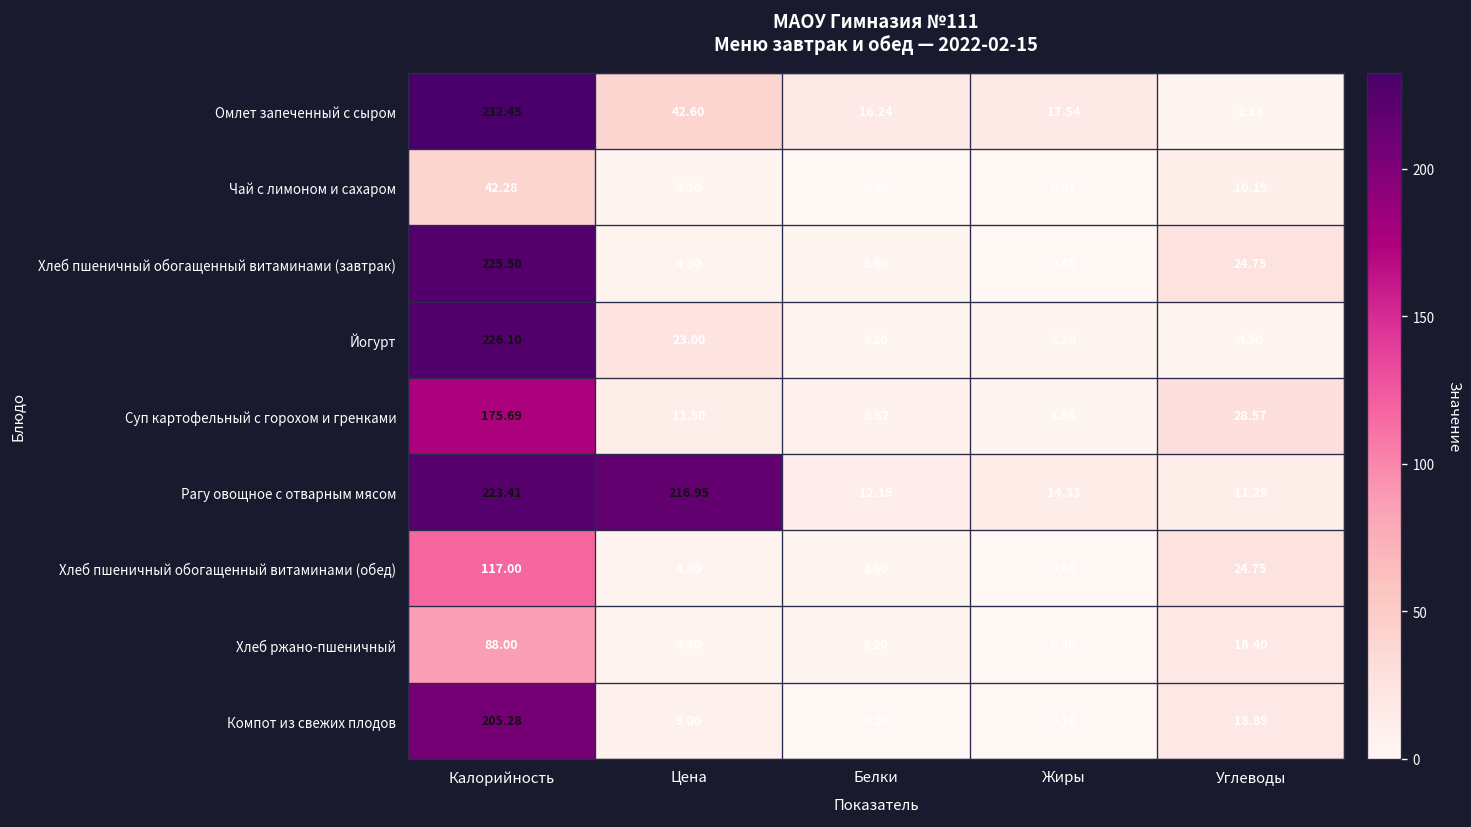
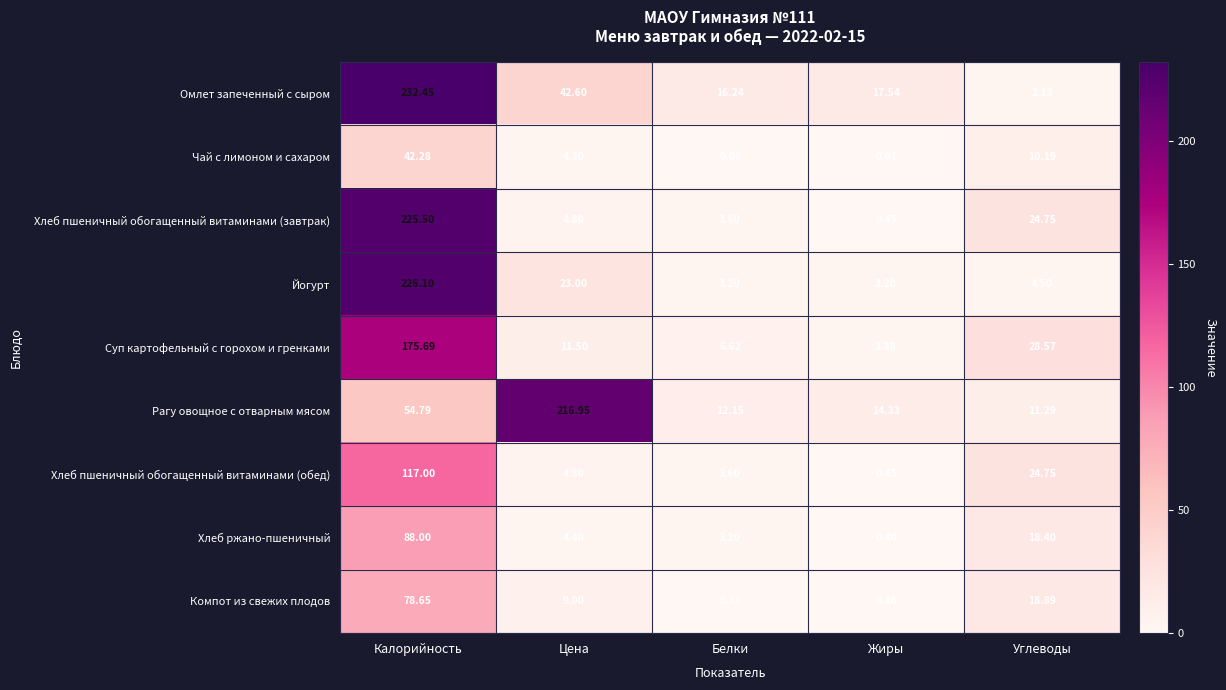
Рагу овощное с отварным мясом, Калорийность: 223.41 -> 54.79
Компот из свежих плодов, Калорийность: 205.28 -> 78.65
